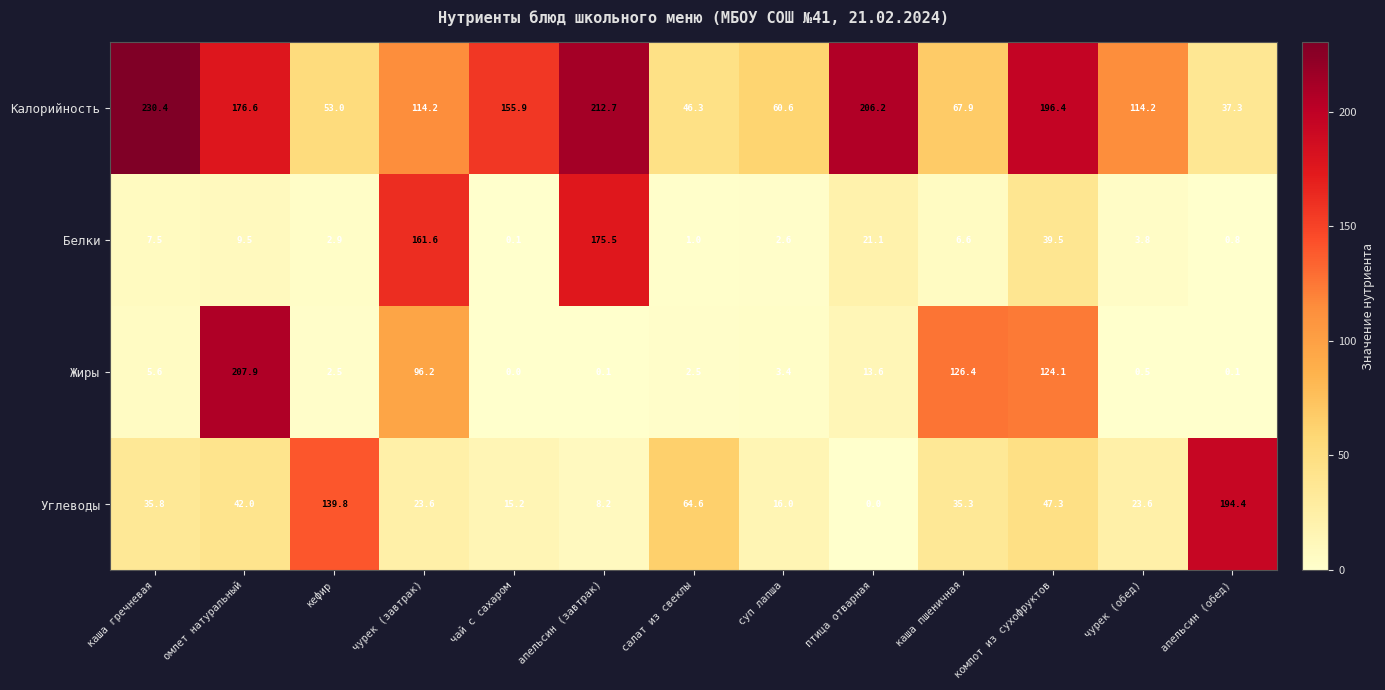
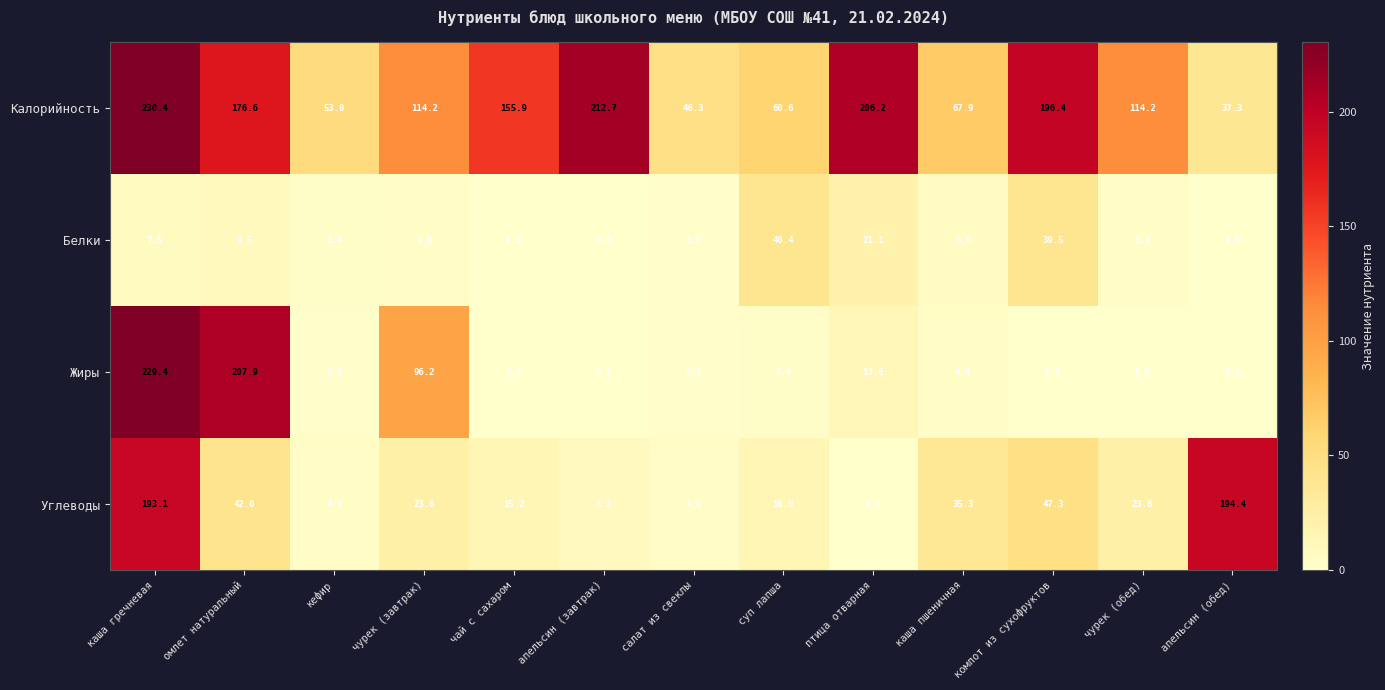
Белки, чурек (завтрак): 161.6 -> 3.8
Белки, апельсин (завтрак): 175.5 -> 0.8
Белки, суп лапша: 2.6 -> 40.4
Жиры, каша гречневая: 5.6 -> 229.4
Жиры, каша пшеничная: 126.4 -> 4.4
Жиры, компот из сухофруктов: 124.1 -> 0.3
Углеводы, каша гречневая: 35.8 -> 193.1
Углеводы, кефир: 139.8 -> 4.0
Углеводы, салат из свеклы: 64.6 -> 4.9
